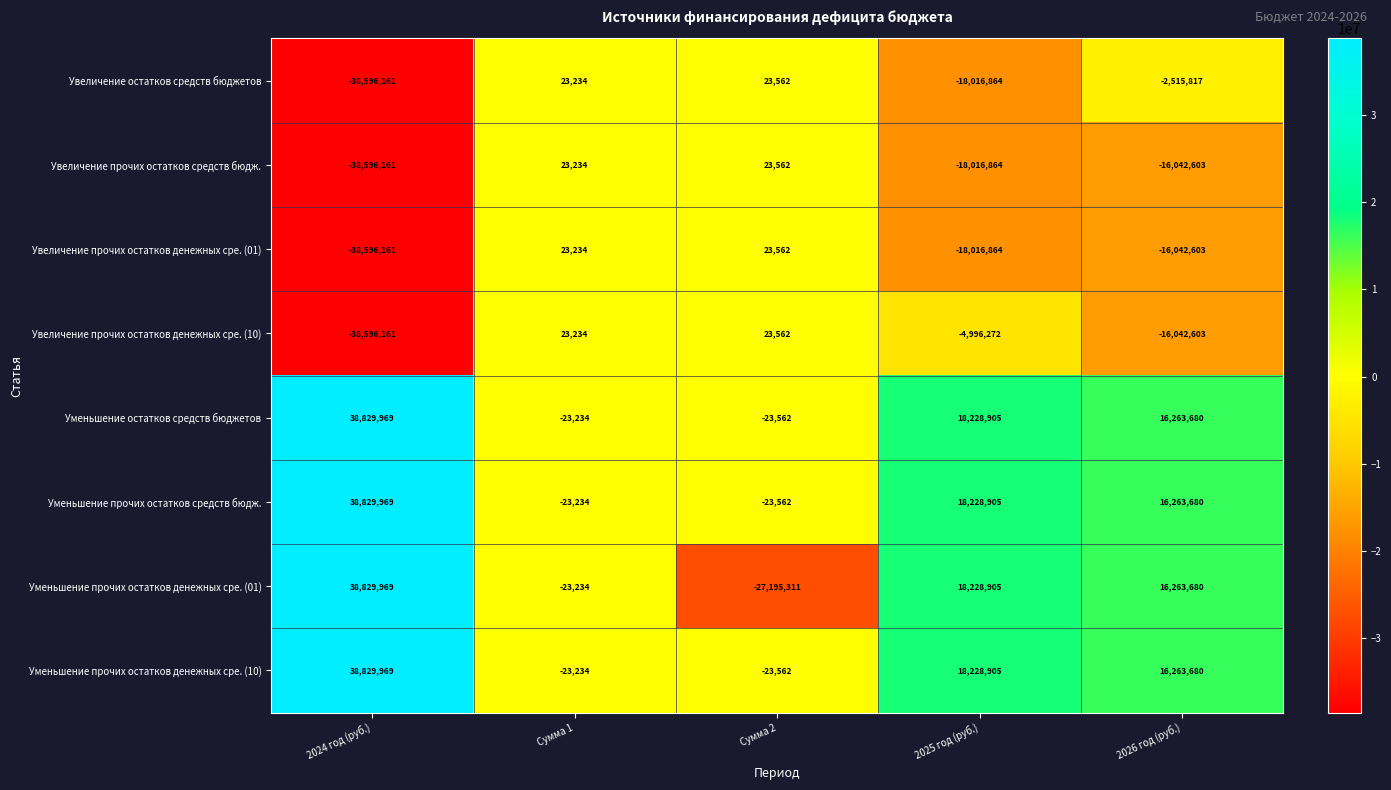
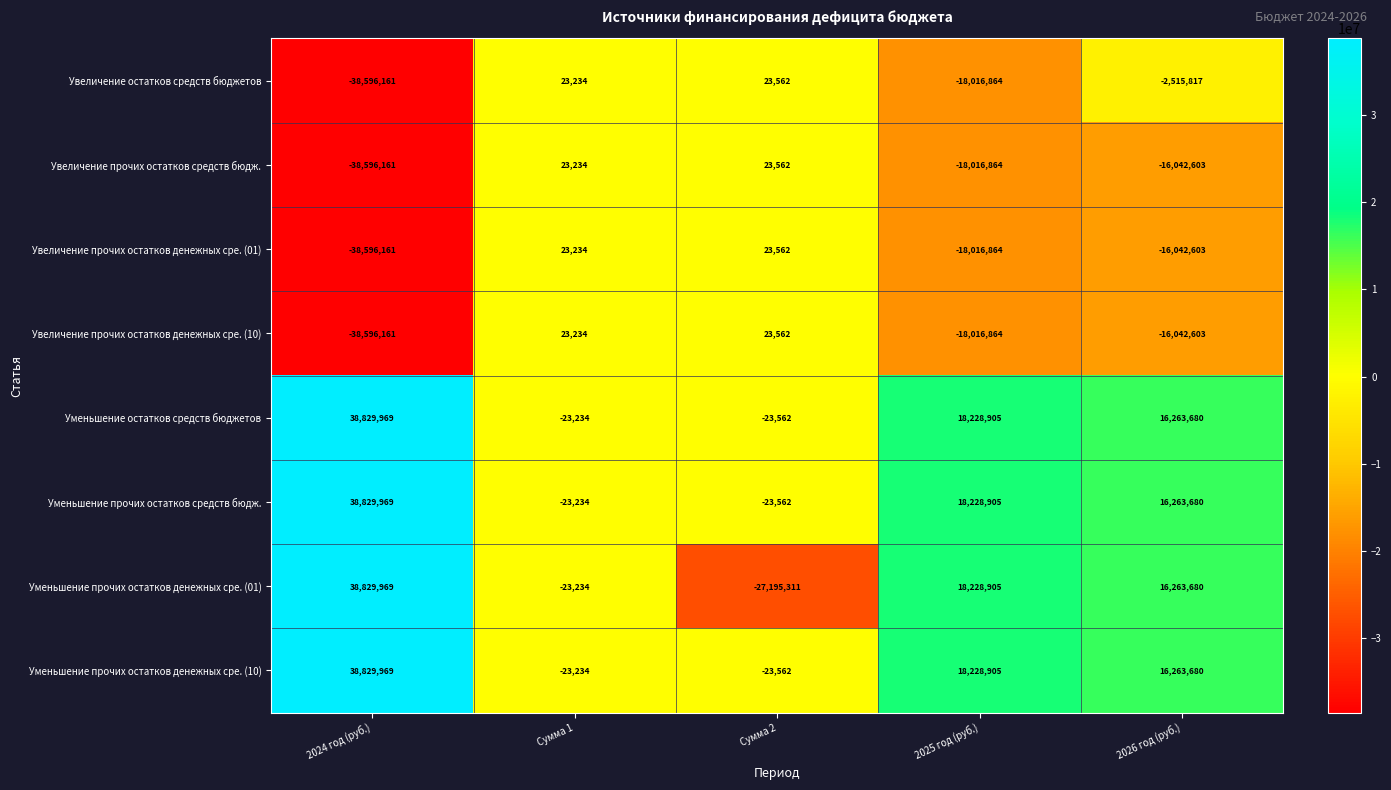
Увеличение прочих остатков денежных сре. (10), 2025 год (руб.): -4,996,272 -> -18,016,864
